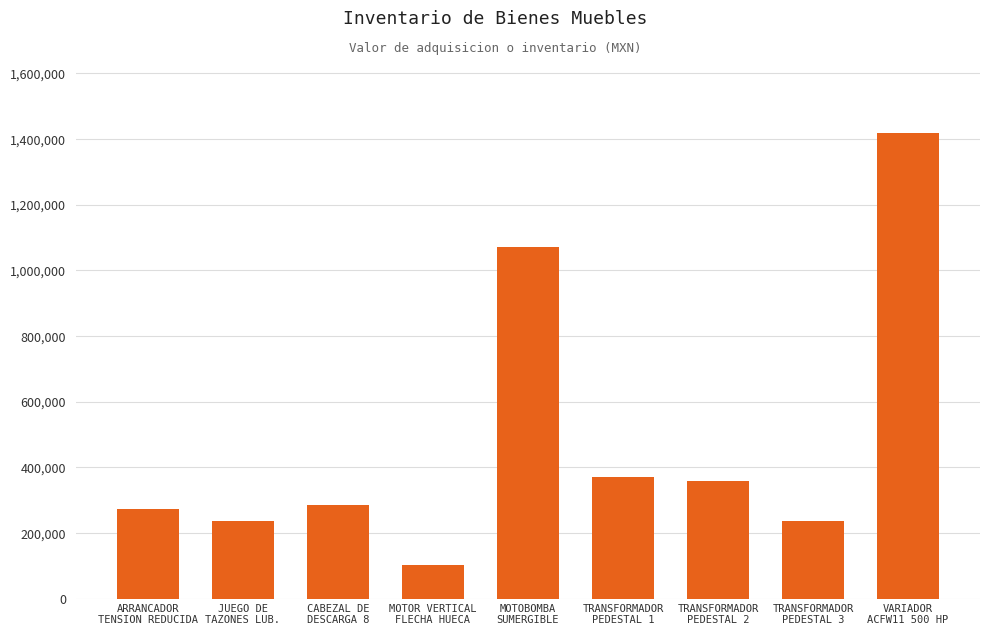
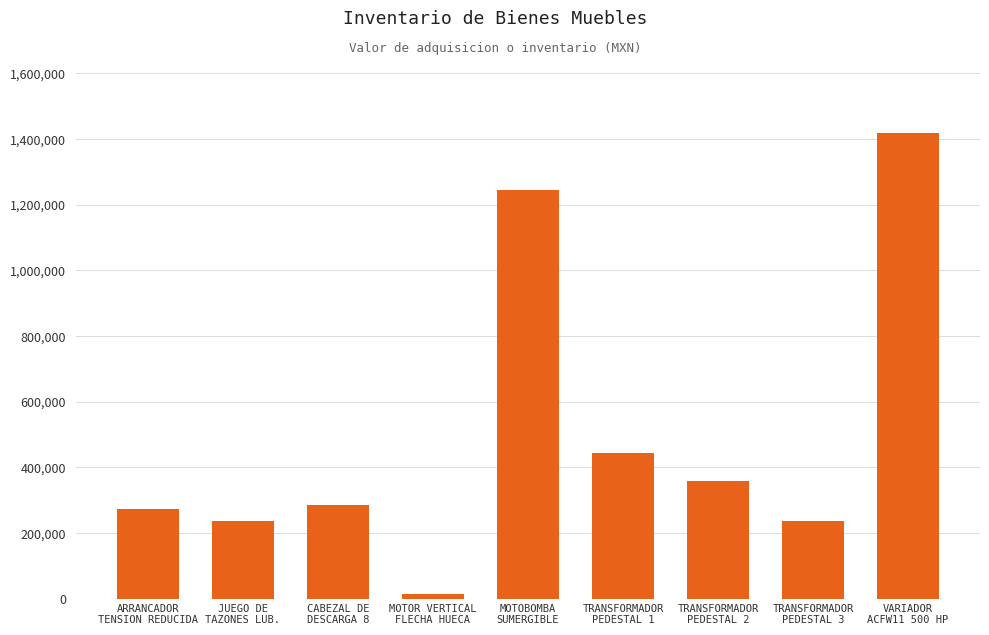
MOTOR VERTICAL FLECHA HUECA: 100,000 -> 20,000
MOTOBOMBA SUMERGIBLE: 1,070,000 -> 1,250,000
TRANSFORMADOR PEDESTAL 1: 370,000 -> 440,000
